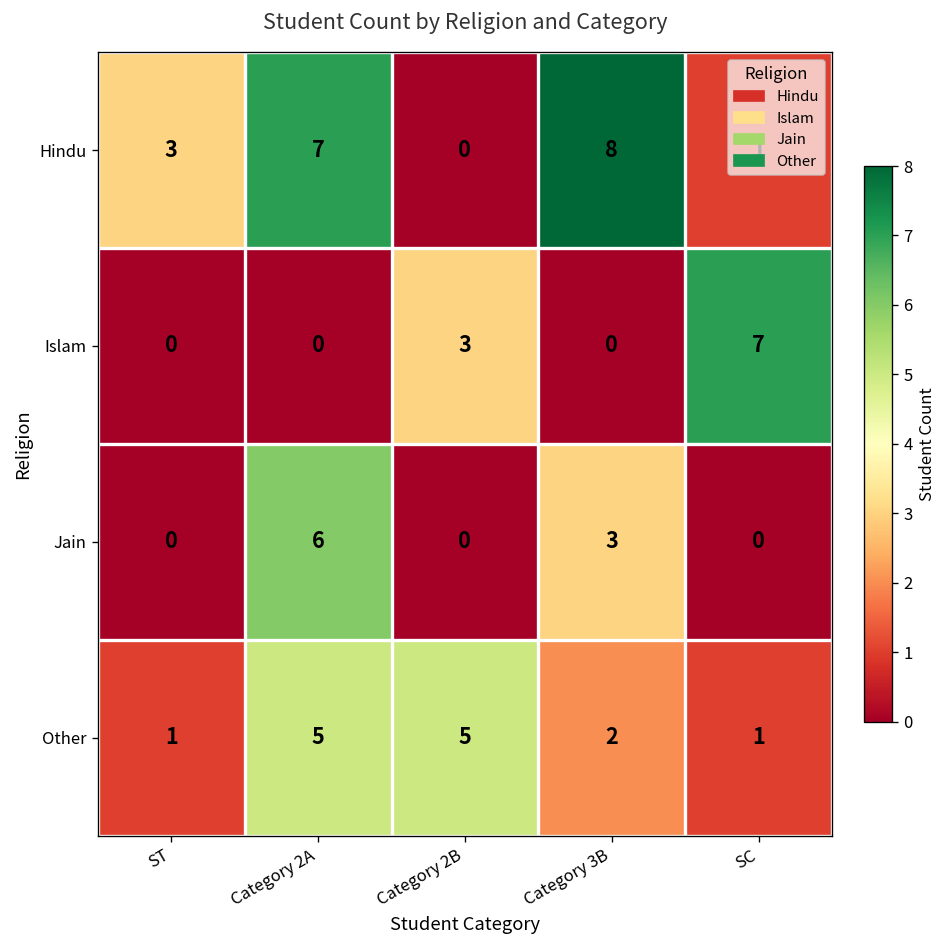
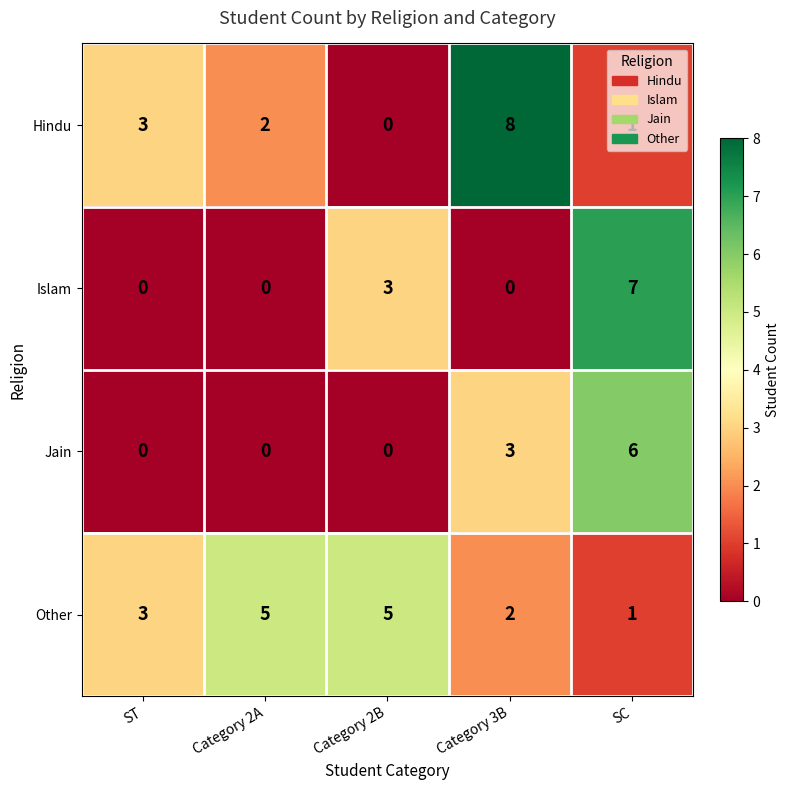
Hindu, Category 2A: 7 -> 2
Jain, Category 2A: 6 -> 0
Jain, SC: 0 -> 6
Other, ST: 1 -> 3
